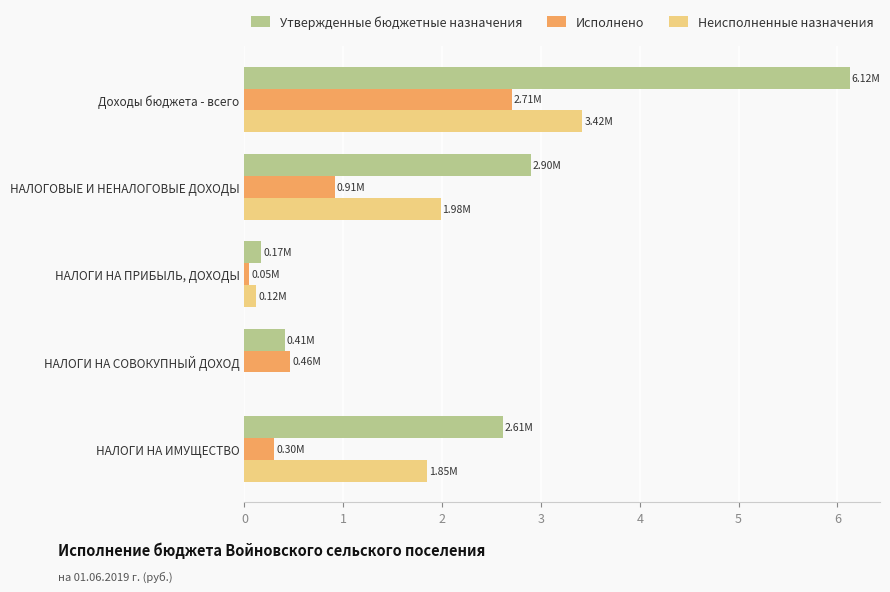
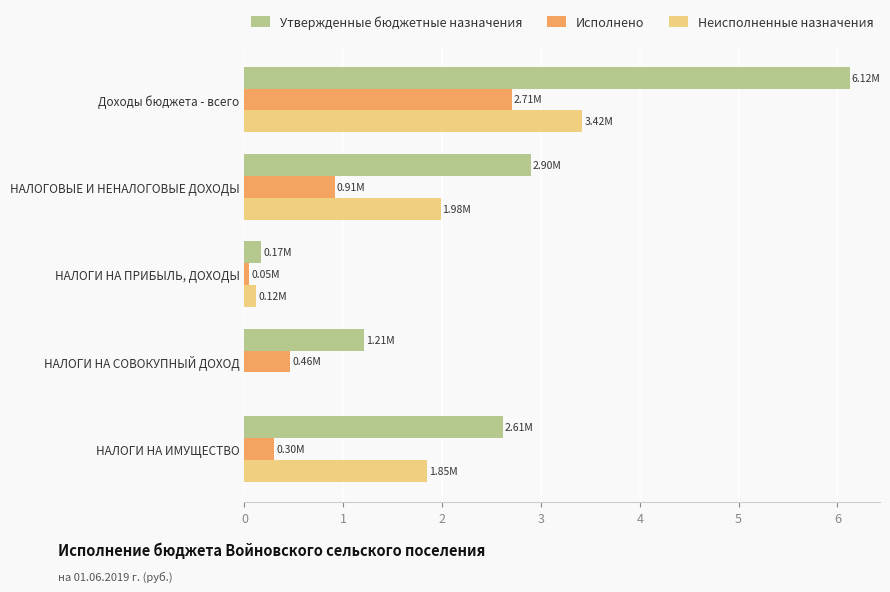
Утвержденные бюджетные назначения, НАЛОГИ НА СОВОКУПНЫЙ ДОХОД: 0.41M -> 1.21M
